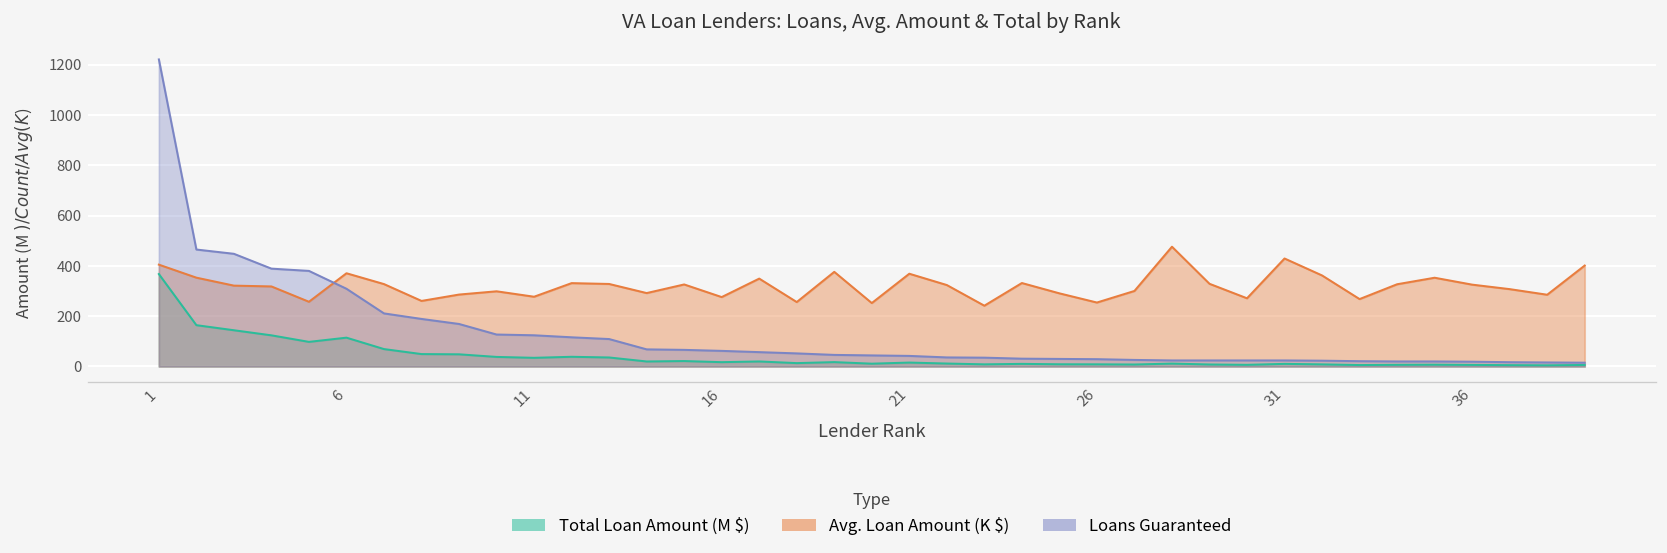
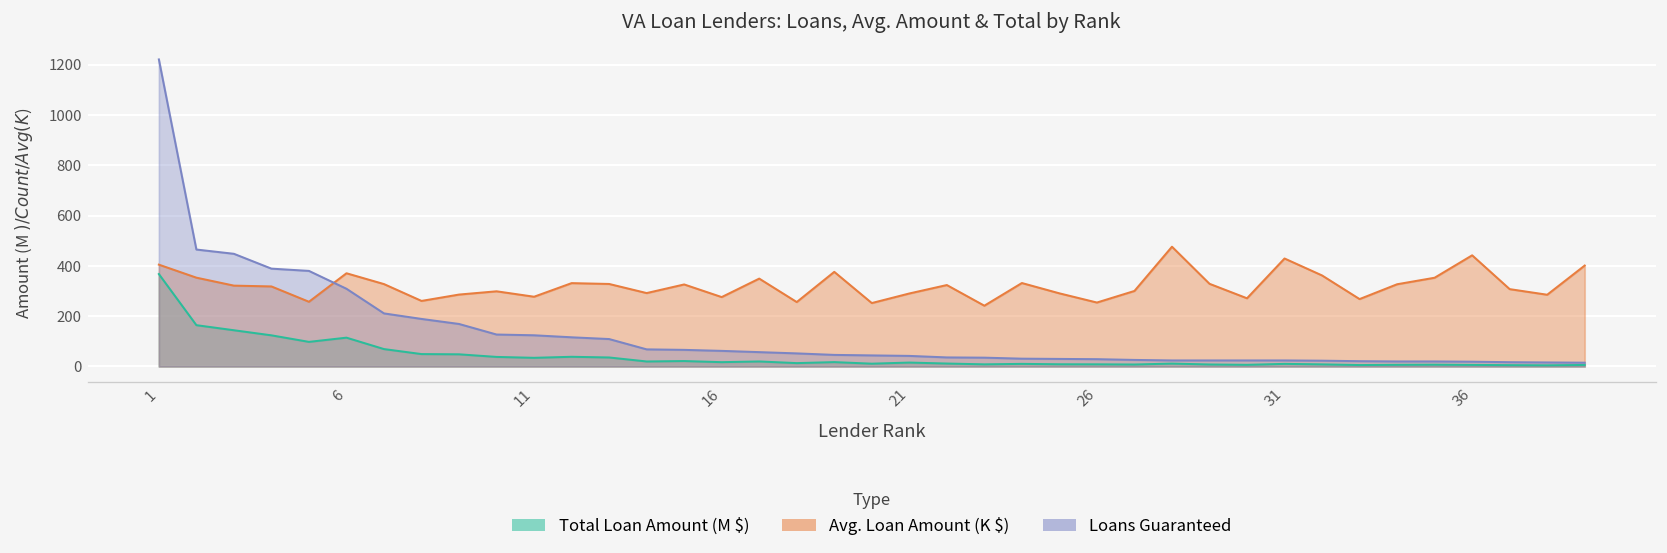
Avg. Loan Amount (K $), 21: 370 -> 290
Avg. Loan Amount (K $), 36: 330 -> 440
